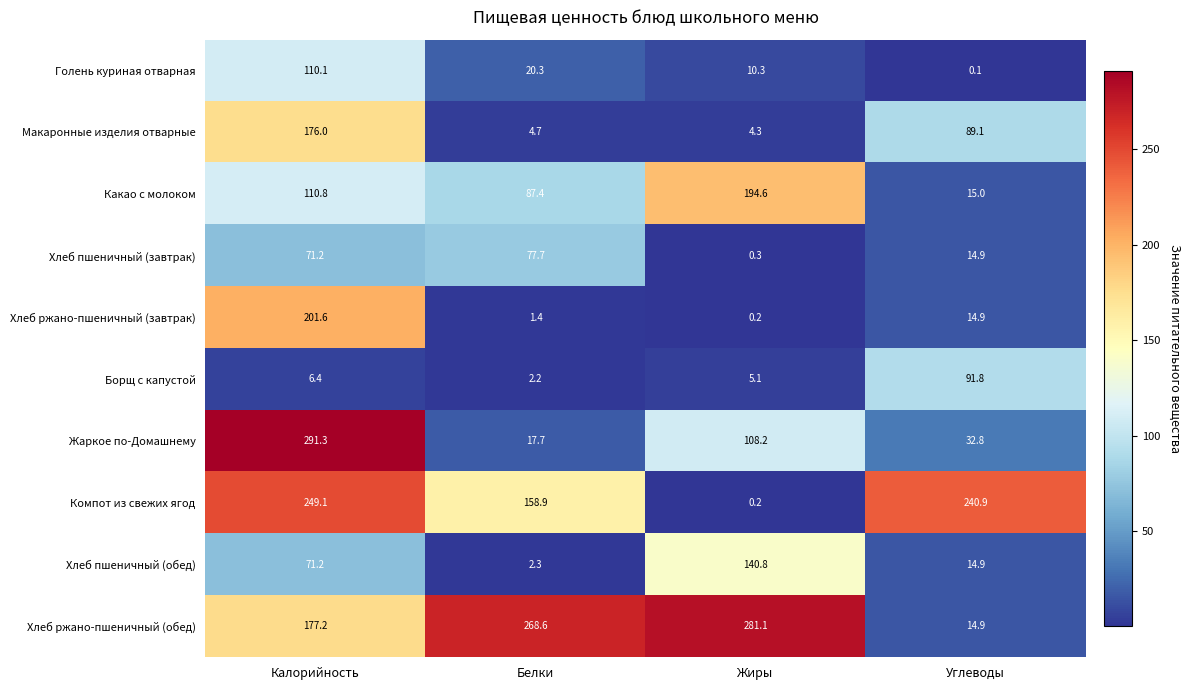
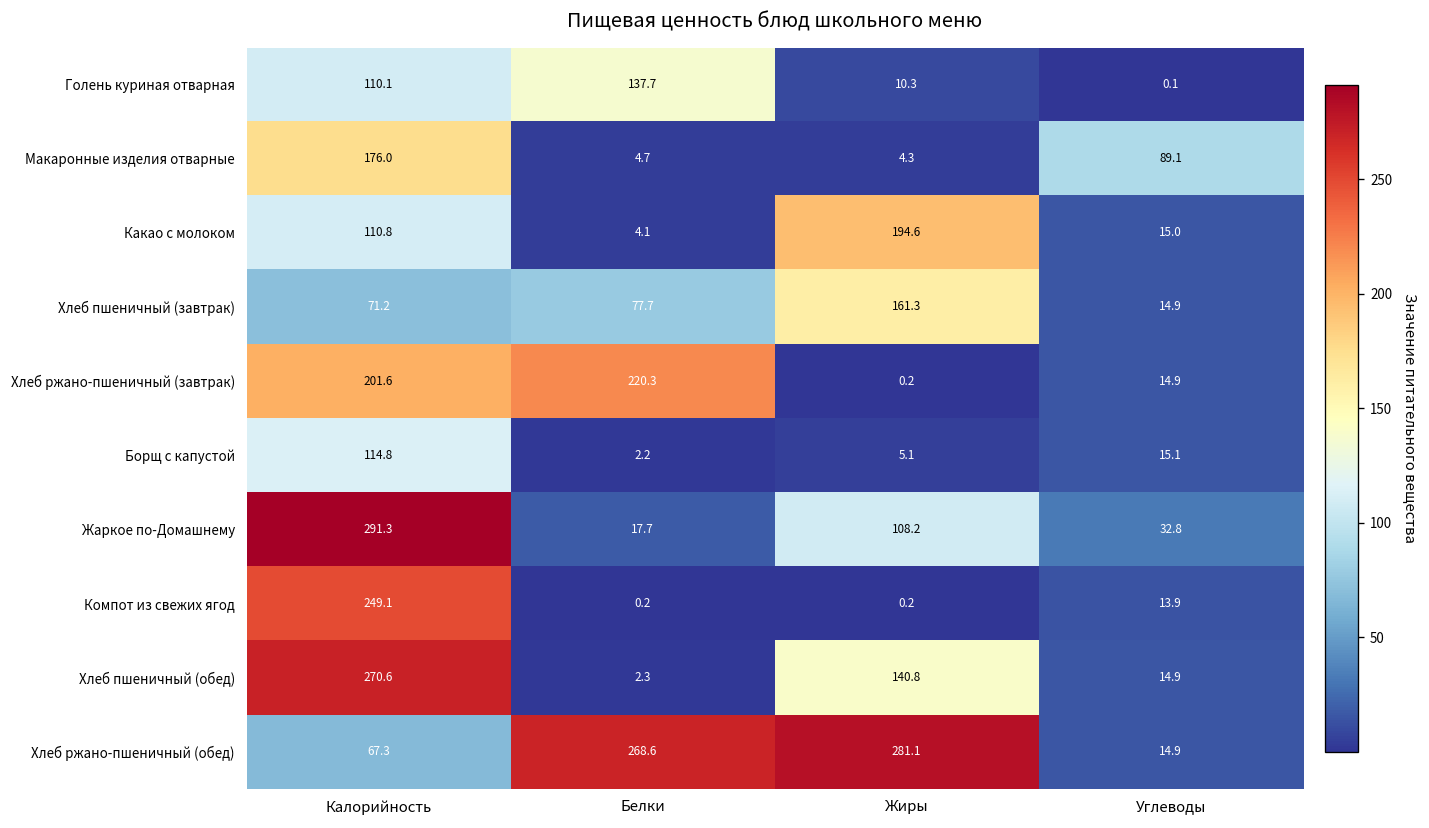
Голень куриная отварная, Белки: 20.3 -> 137.7
Какао с молоком, Белки: 87.4 -> 4.1
Хлеб пшеничный (завтрак), Жиры: 0.3 -> 161.3
Хлеб ржано-пшеничный (завтрак), Белки: 1.4 -> 220.3
Борщ с капустой, Калорийность: 6.4 -> 114.8
Борщ с капустой, Углеводы: 91.8 -> 15.1
Компот из свежих ягод, Белки: 158.9 -> 0.2
Компот из свежих ягод, Углеводы: 240.9 -> 13.9
Хлеб пшеничный (обед), Калорийность: 71.2 -> 270.6
Хлеб ржано-пшеничный (обед), Калорийность: 177.2 -> 67.3
